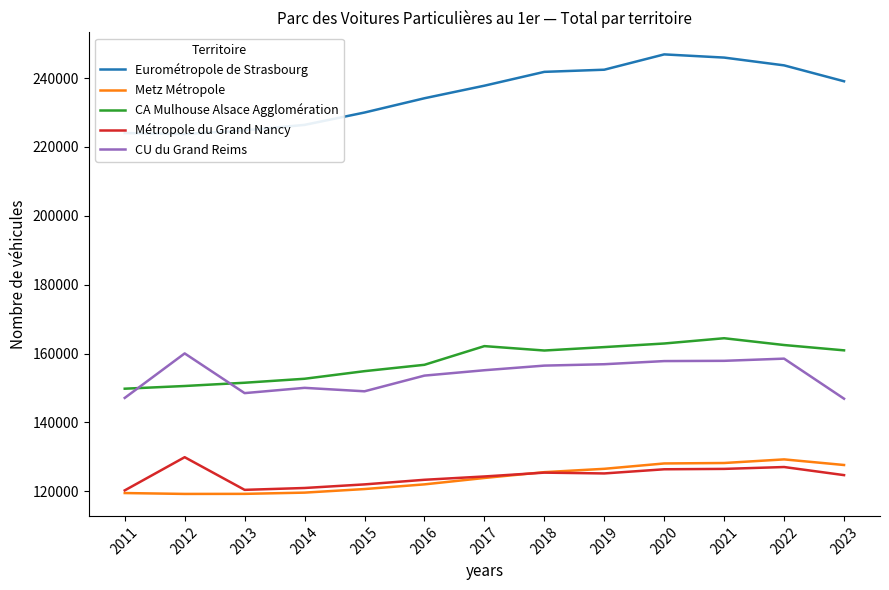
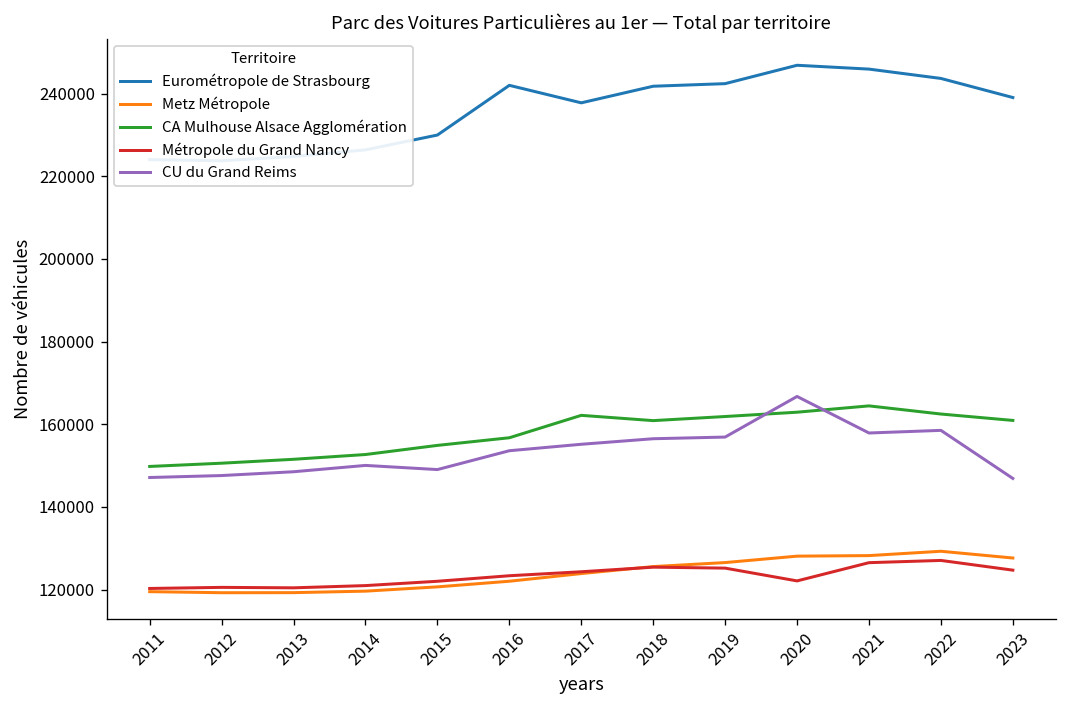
Métropole du Grand Nancy, 2012: 130000 -> 121000
CU du Grand Reims, 2012: 160000 -> 148000
Eurométropole de Strasbourg, 2016: 234000 -> 242000
Métropole du Grand Nancy, 2020: 126000 -> 122000
CU du Grand Reims, 2020: 158000 -> 167000
